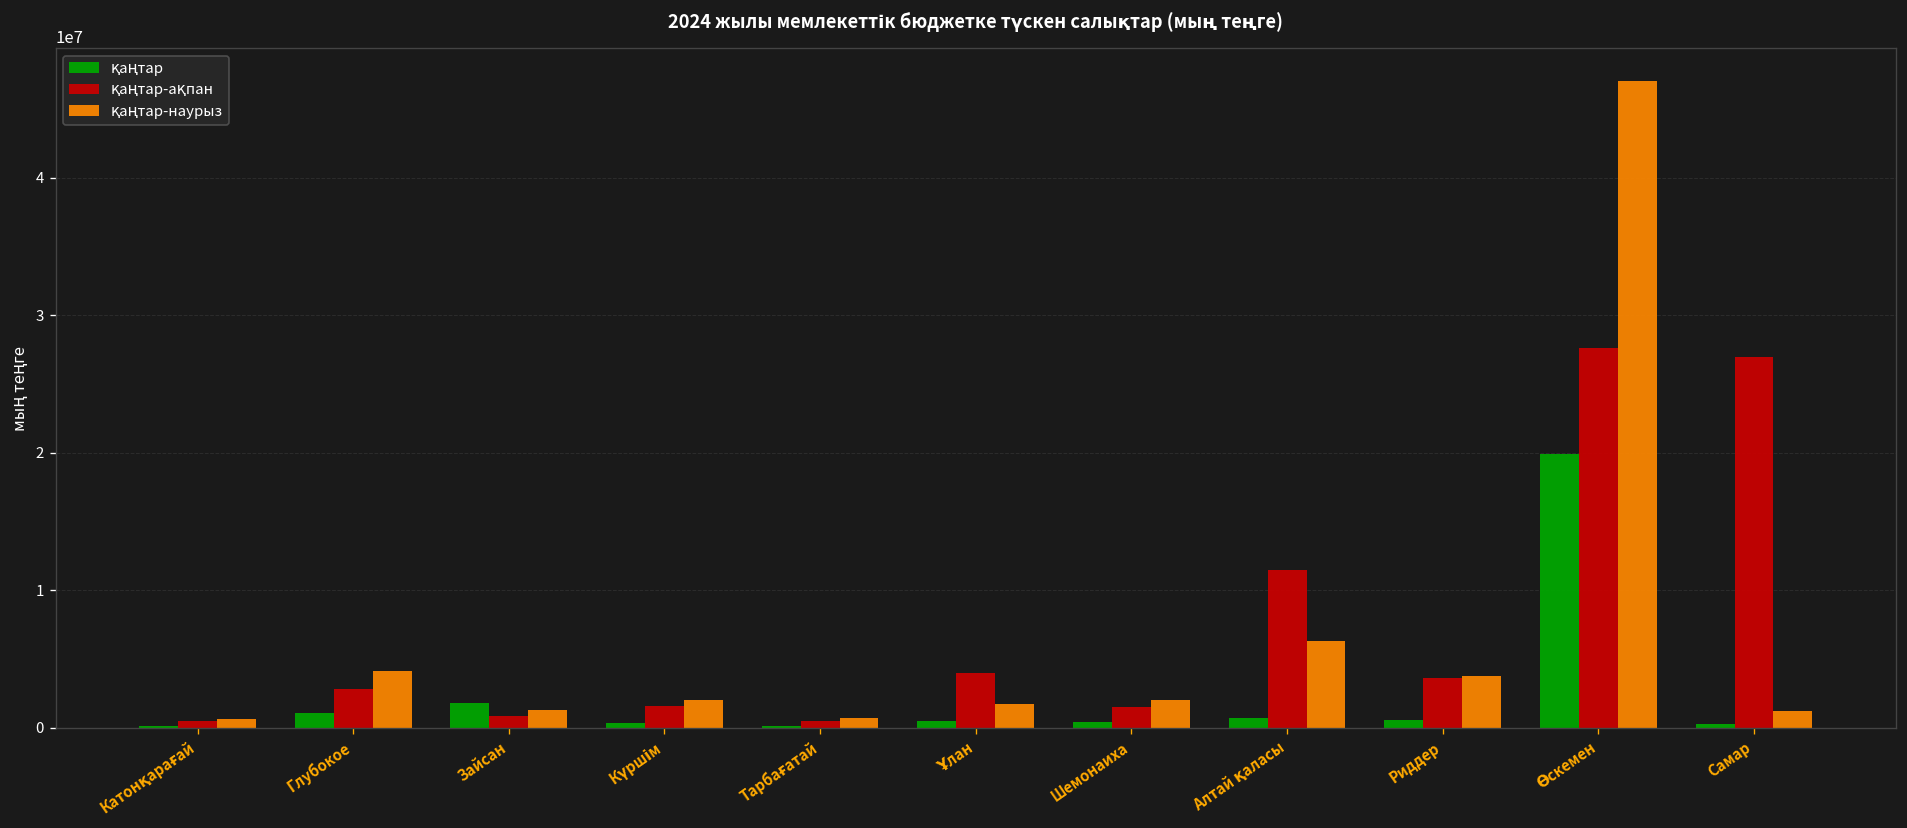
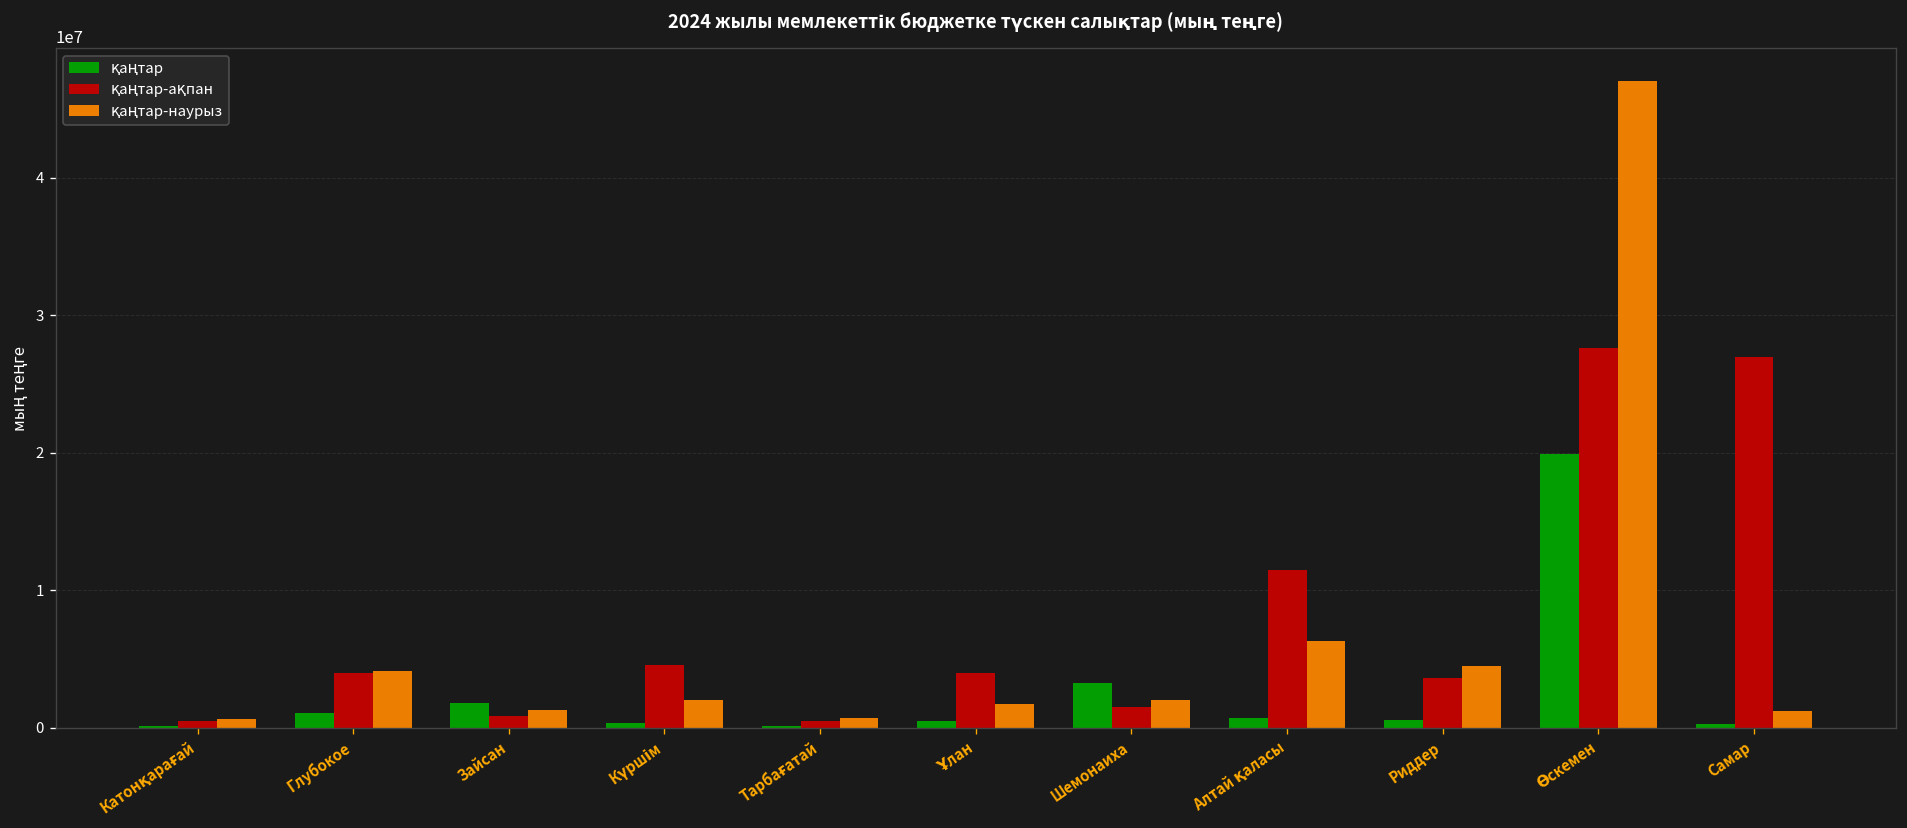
қаңтар-ақпан, Глубокое: 2900000 -> 4000000
қаңтар-ақпан, Күршім: 1600000 -> 4600000
қаңтар, Шемонаиха: 400000 -> 3300000
қаңтар-наурыз, Риддер: 3800000 -> 4500000
